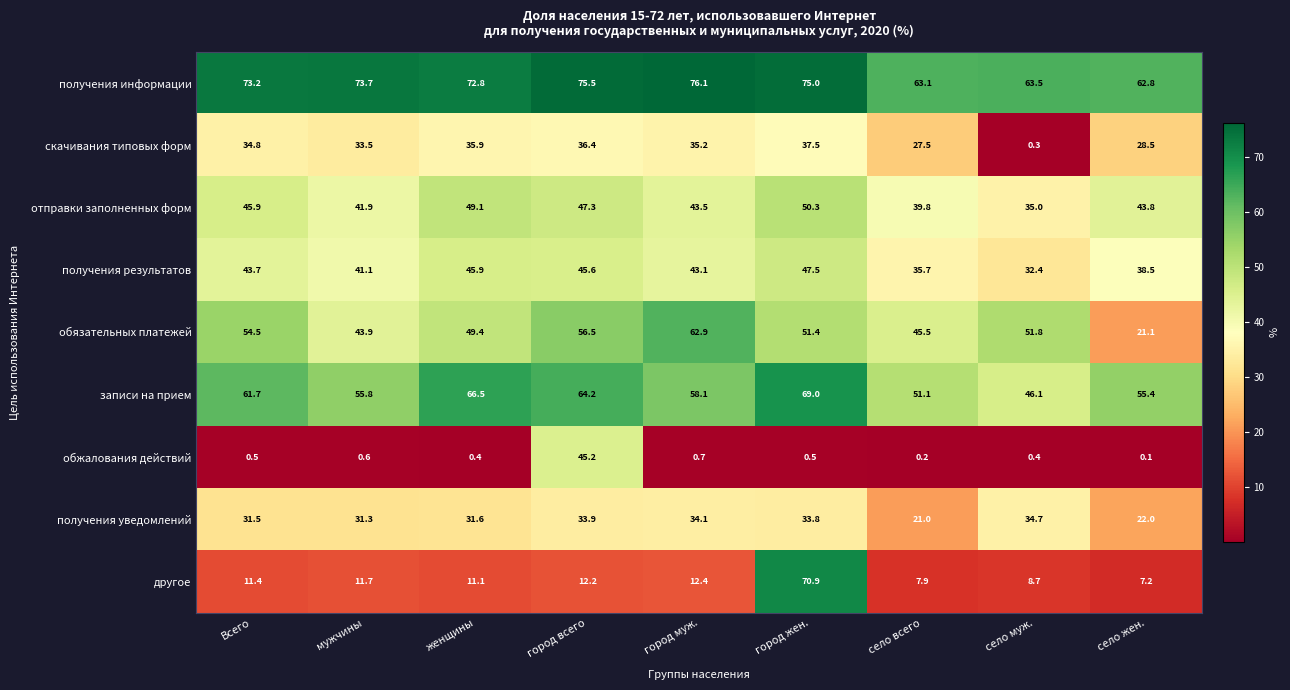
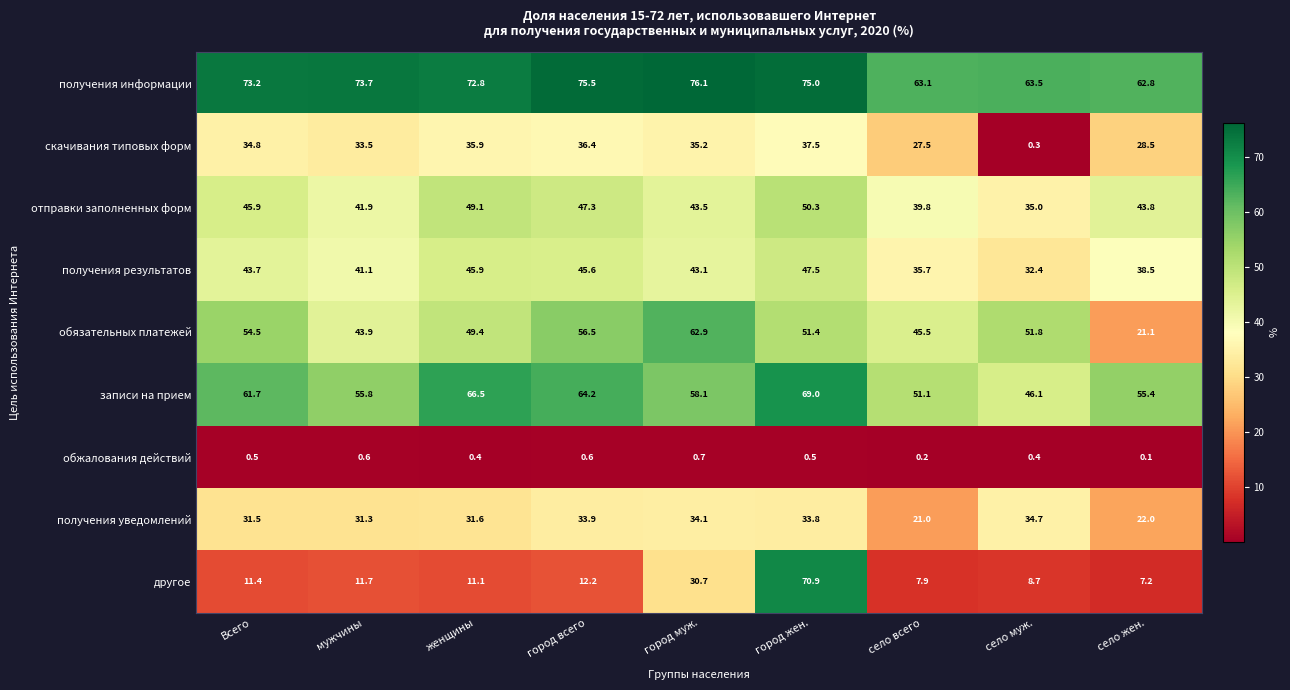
обжалования действий, город всего: 45.2 -> 0.6
другое, город муж.: 12.4 -> 30.7
